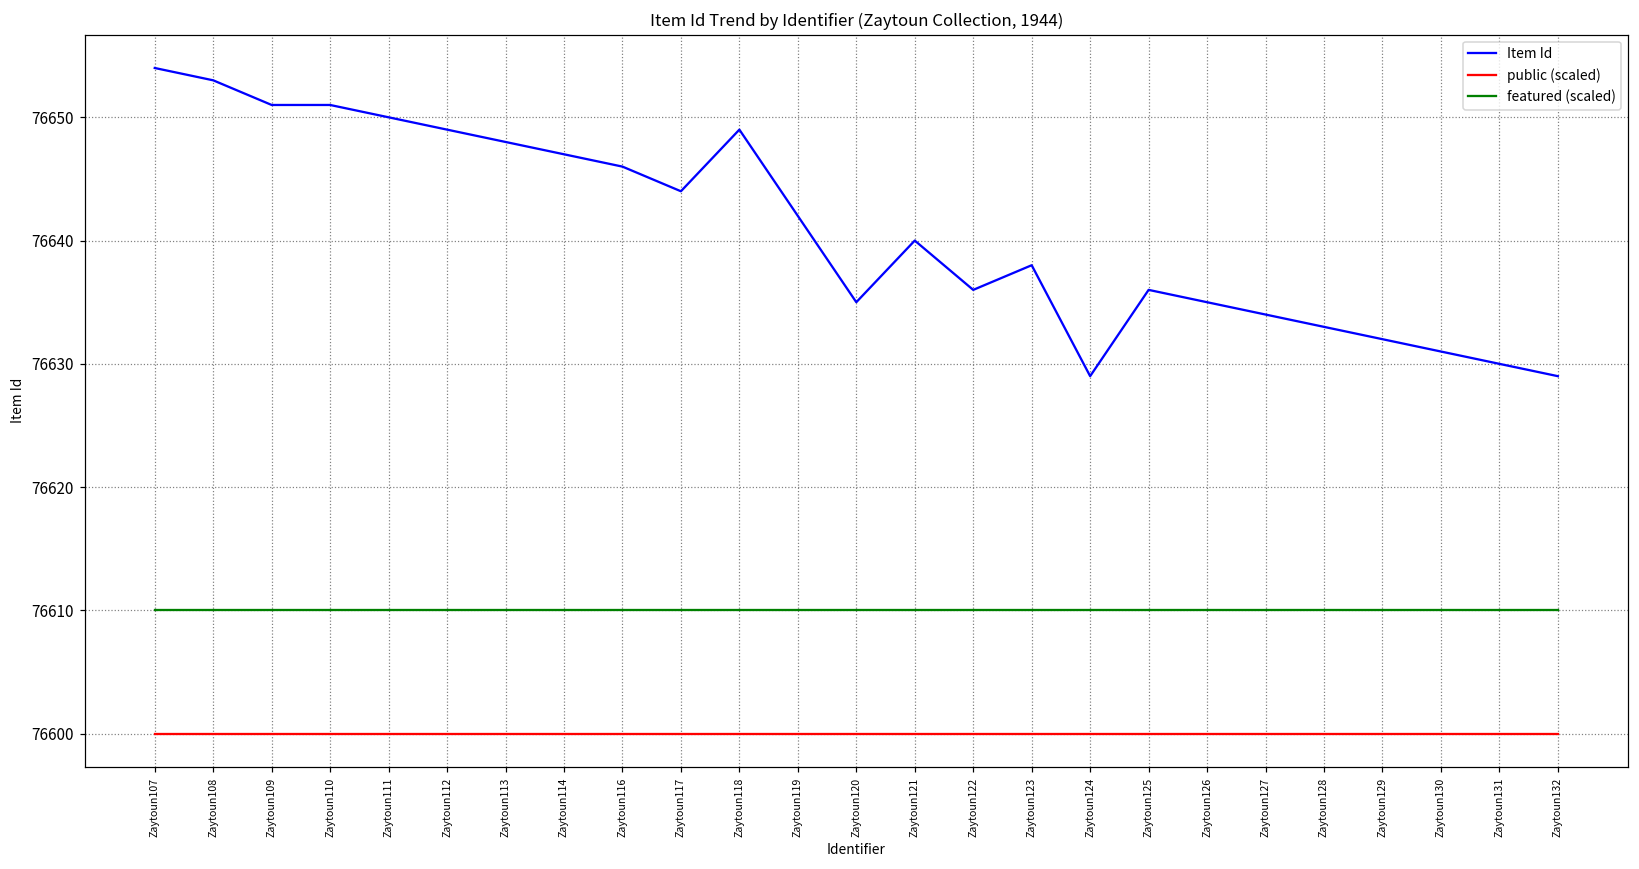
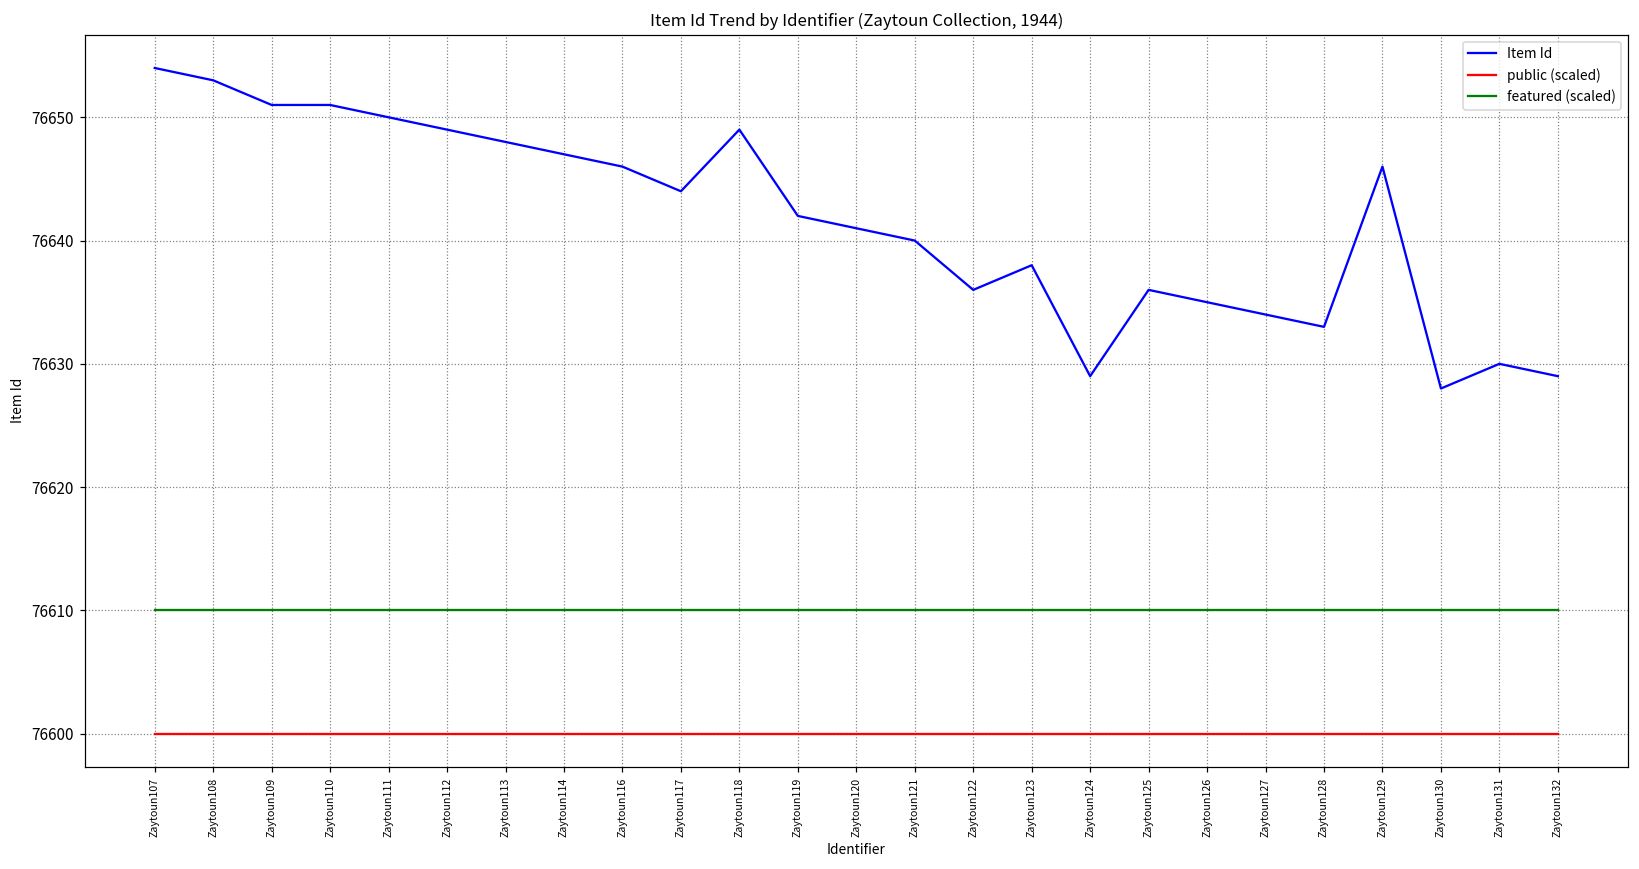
Item Id, Zaytoun120: 76635 -> 76641
Item Id, Zaytoun129: 76632 -> 76646
Item Id, Zaytoun130: 76631 -> 76628
